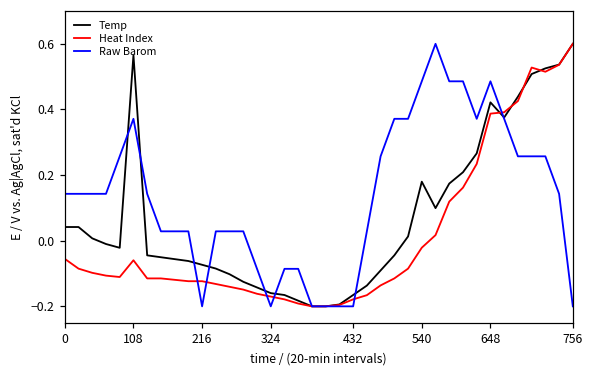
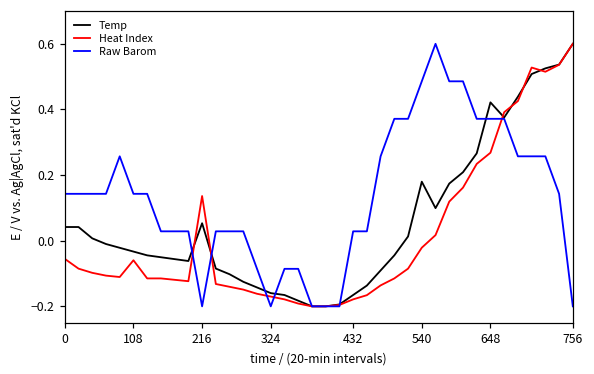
Temp, 108: 0.57 -> -0.03
Raw Barom, 108: 0.37 -> 0.14
Temp, 216: -0.07 -> 0.05
Heat Index, 216: -0.12 -> 0.14
Raw Barom, 432: -0.20 -> 0.03
Heat Index, 648: 0.39 -> 0.27
Raw Barom, 648: 0.49 -> 0.37
